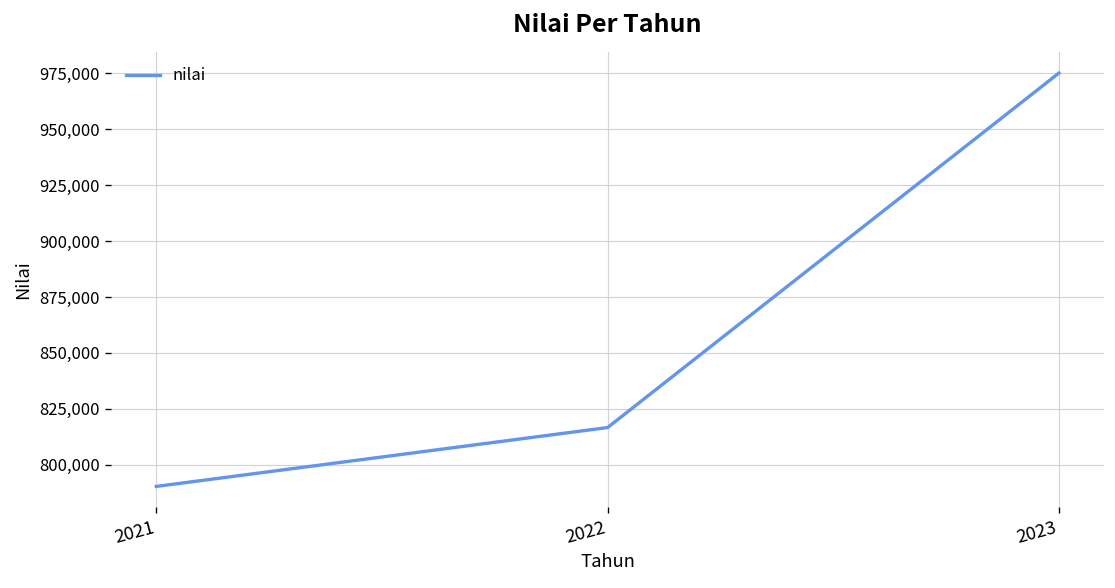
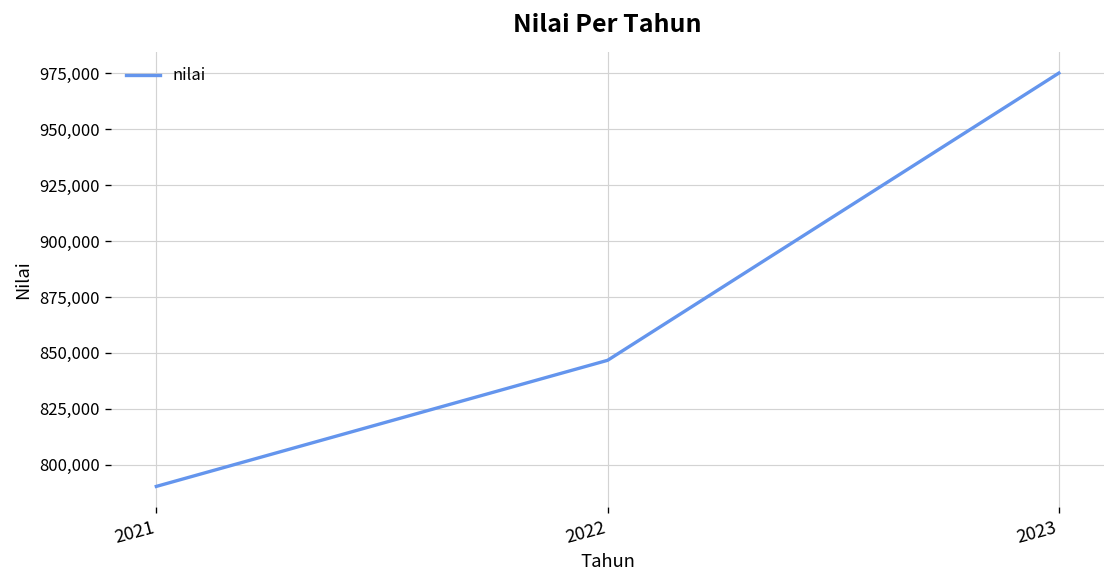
2022: 817,000 -> 847,000
